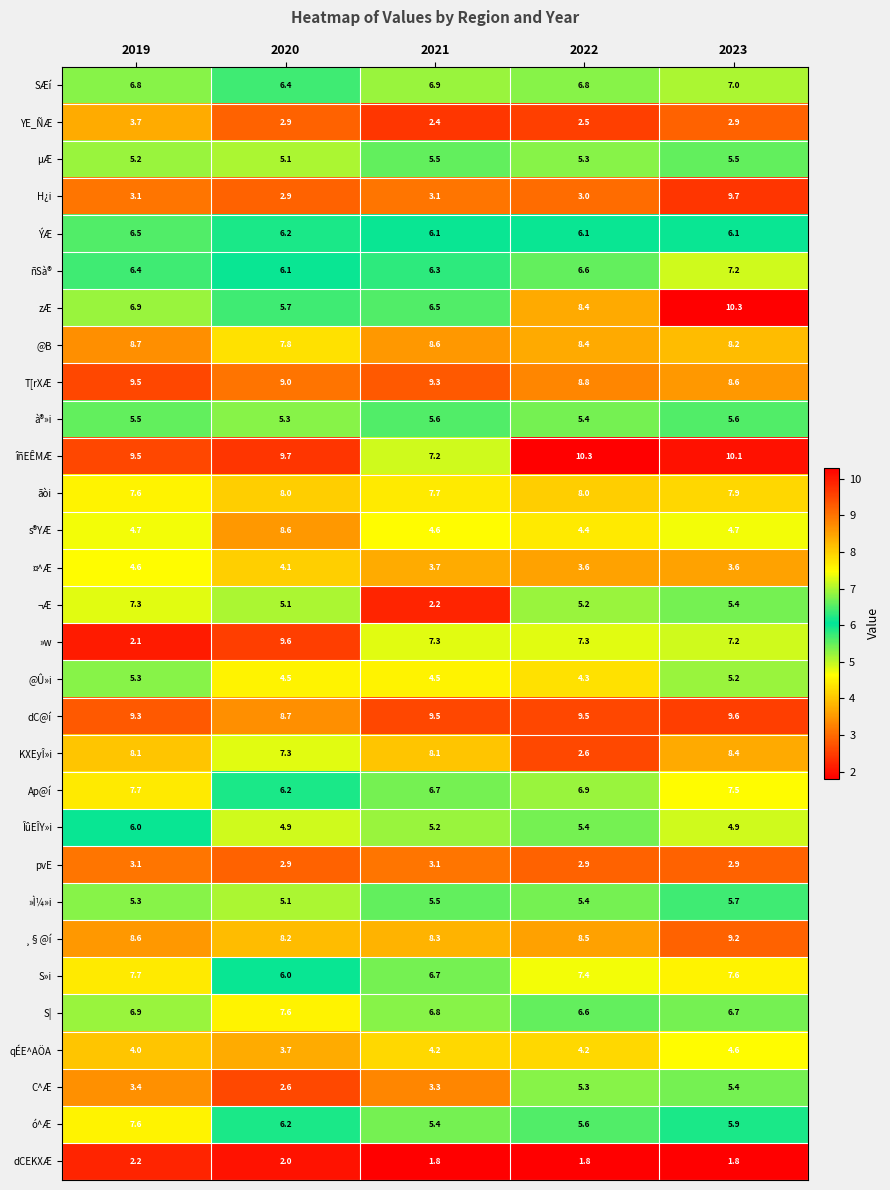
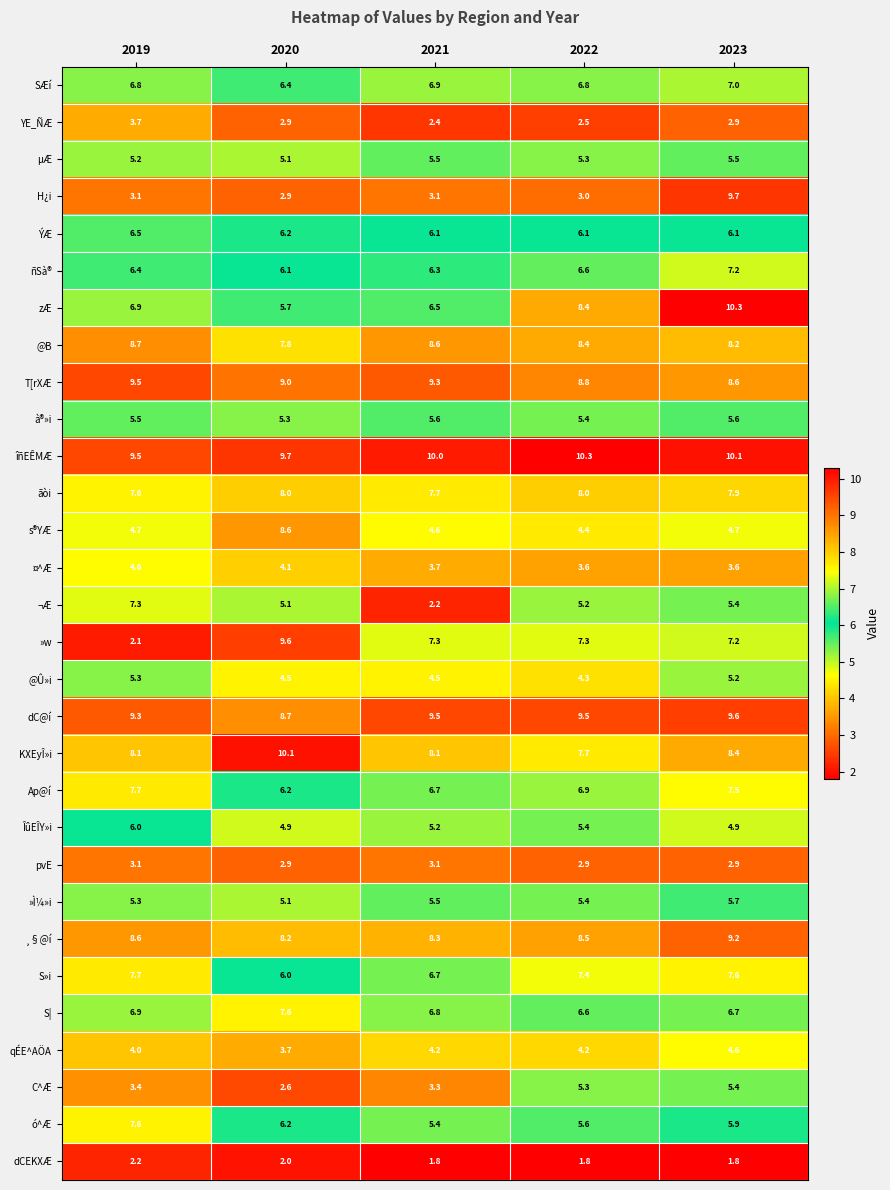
îñEÊMÆ, 2021: 7.2 -> 10.0
KXEyÎ»i, 2020: 7.3 -> 10.1
KXEyÎ»i, 2022: 2.6 -> 7.7
